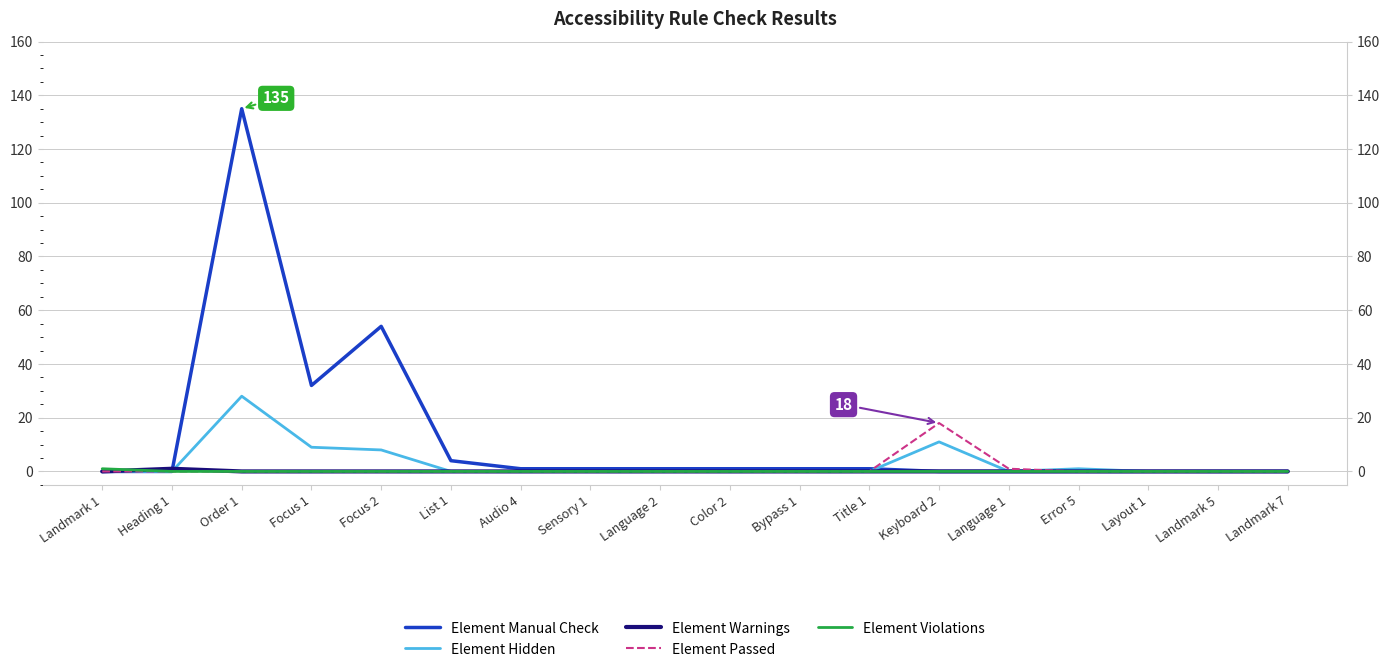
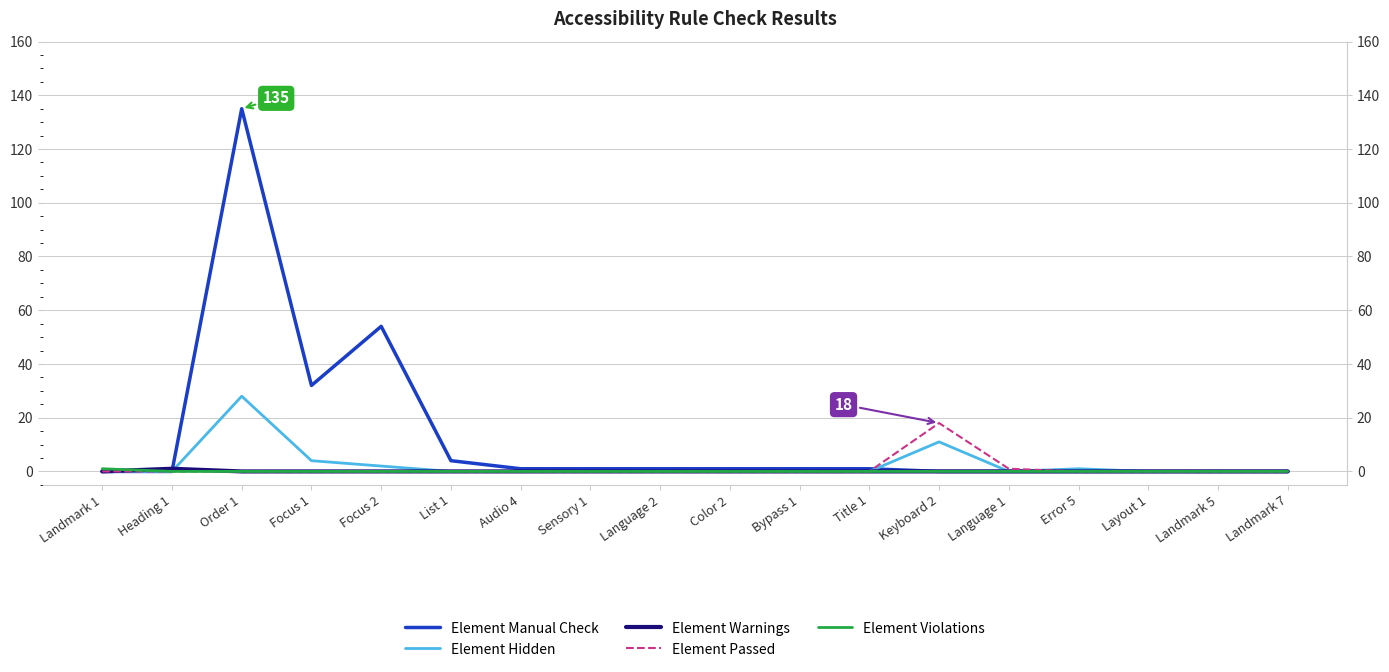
Element Hidden, Focus 1: 9 -> 4
Element Hidden, Focus 2: 8 -> 2
